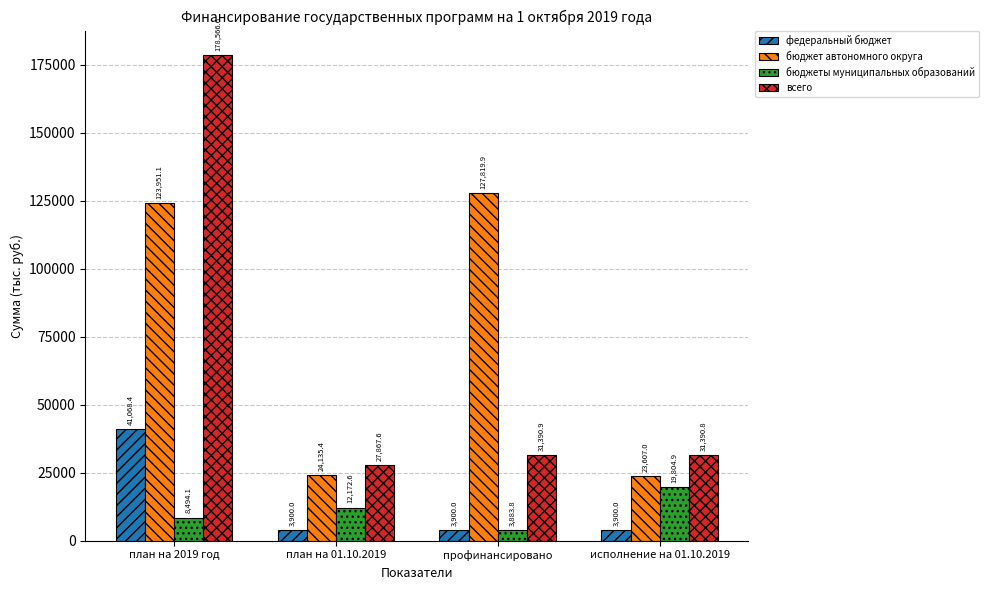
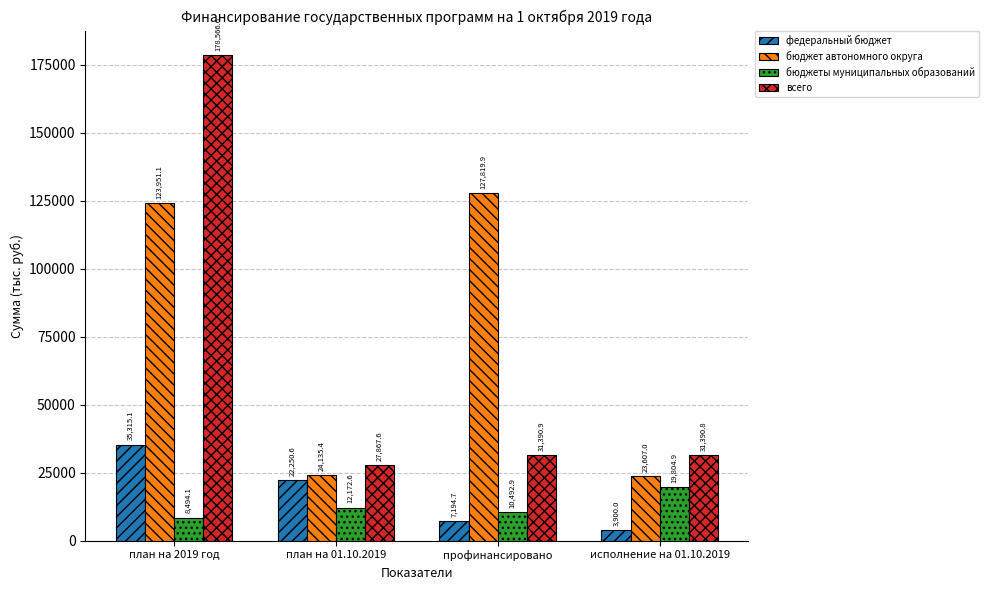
федеральный бюджет, план на 2019 год: 41,068.4 -> 35,315.1
федеральный бюджет, план на 01.10.2019: 3,900.0 -> 22,250.6
федеральный бюджет, профинансировано: 3,900.0 -> 7,194.7
бюджеты муниципальных образований, профинансировано: 3,883.8 -> 10,492.9
